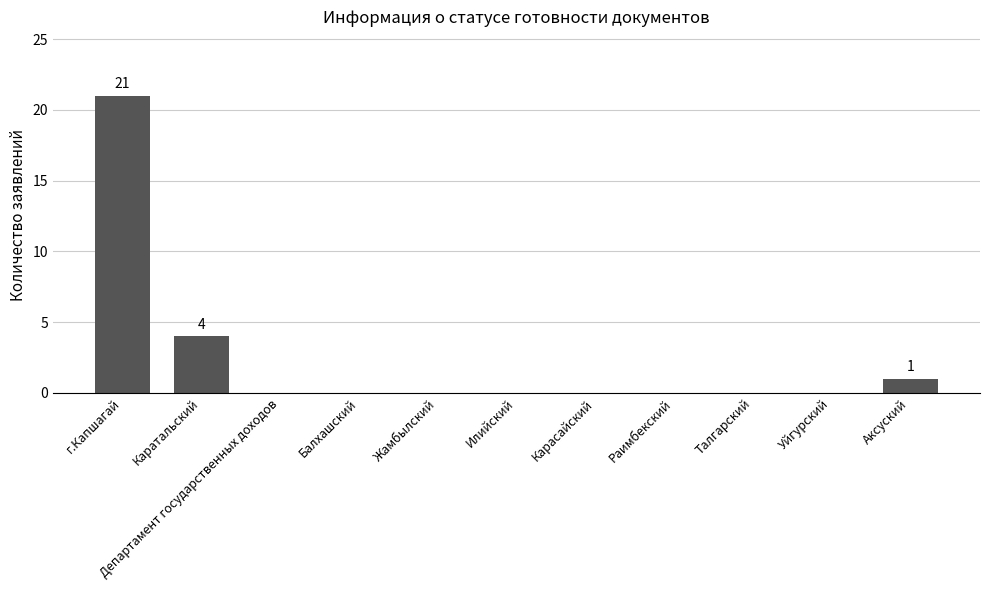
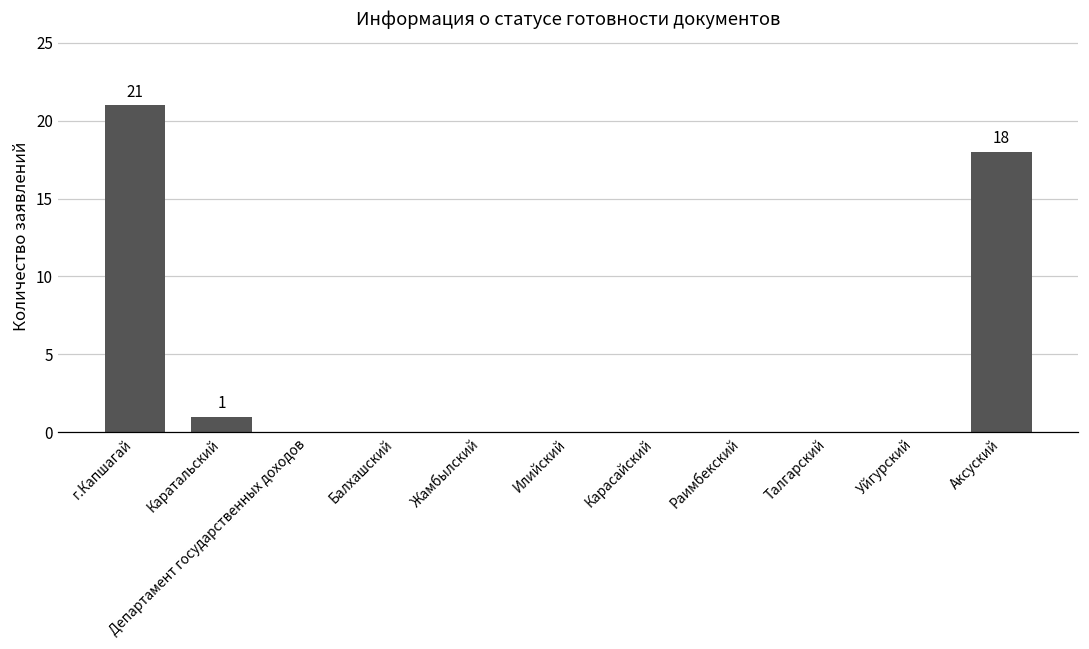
Каратальский: 4 -> 1
Аксуский: 1 -> 18
